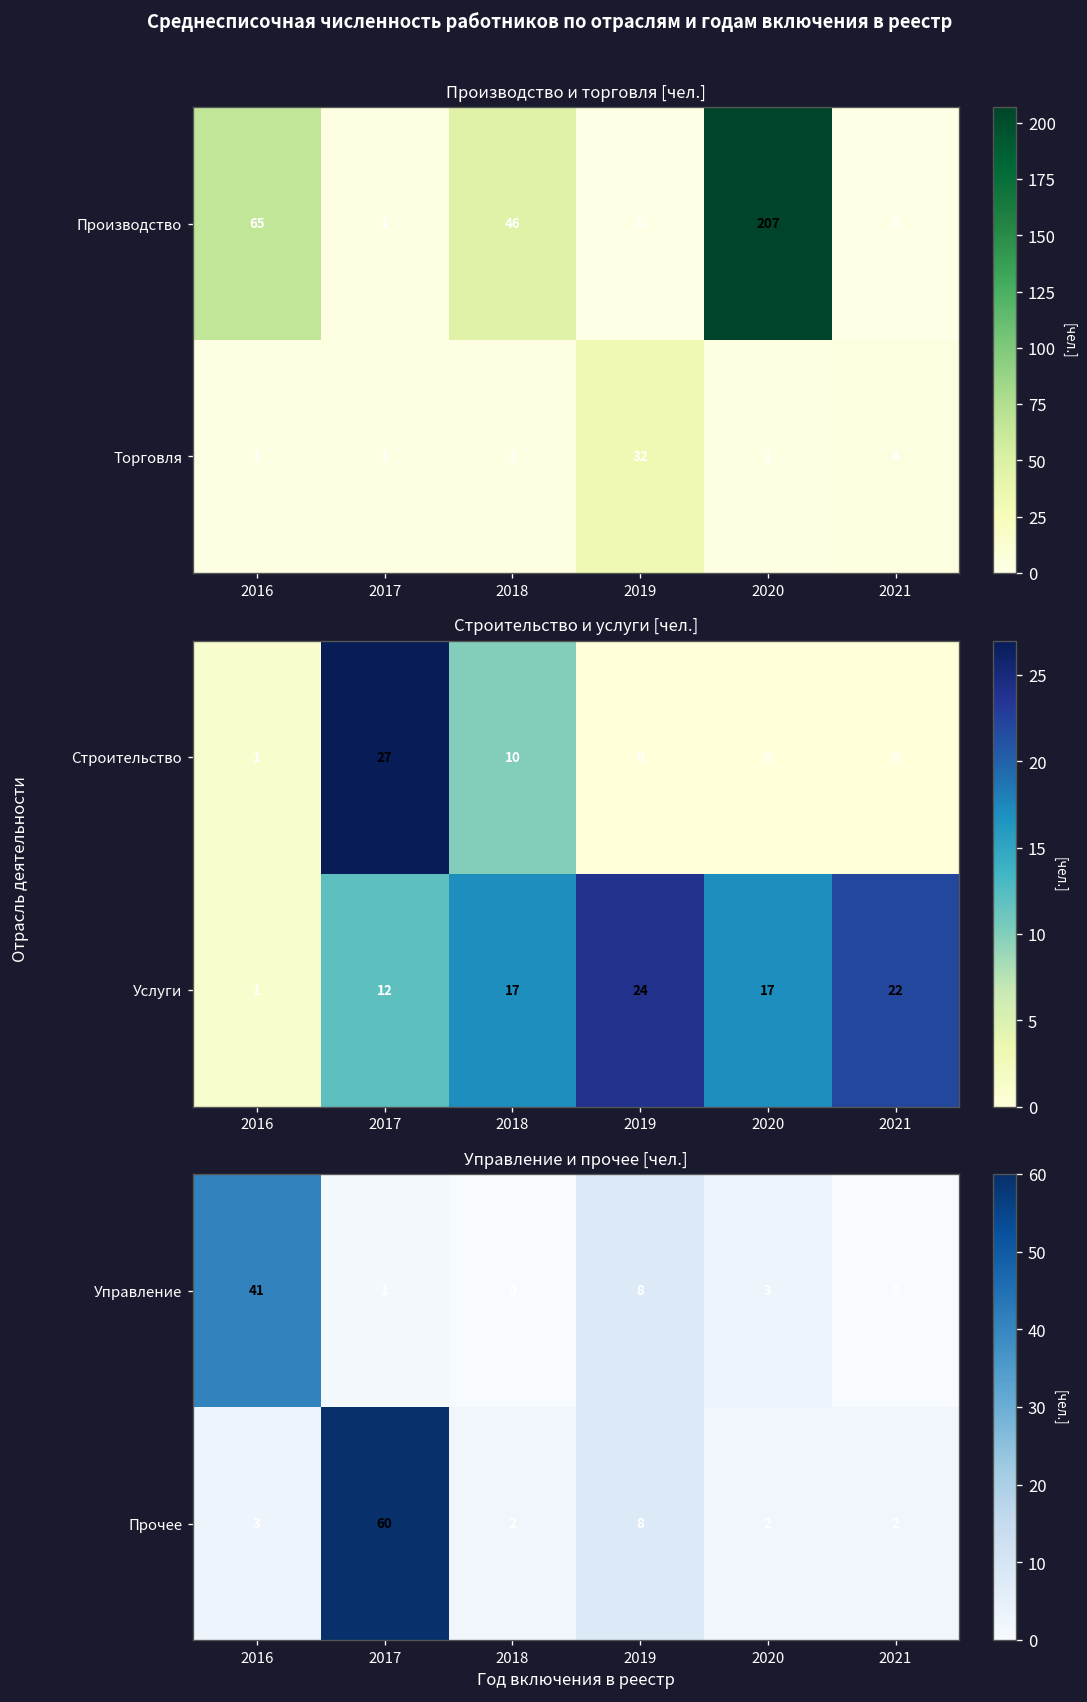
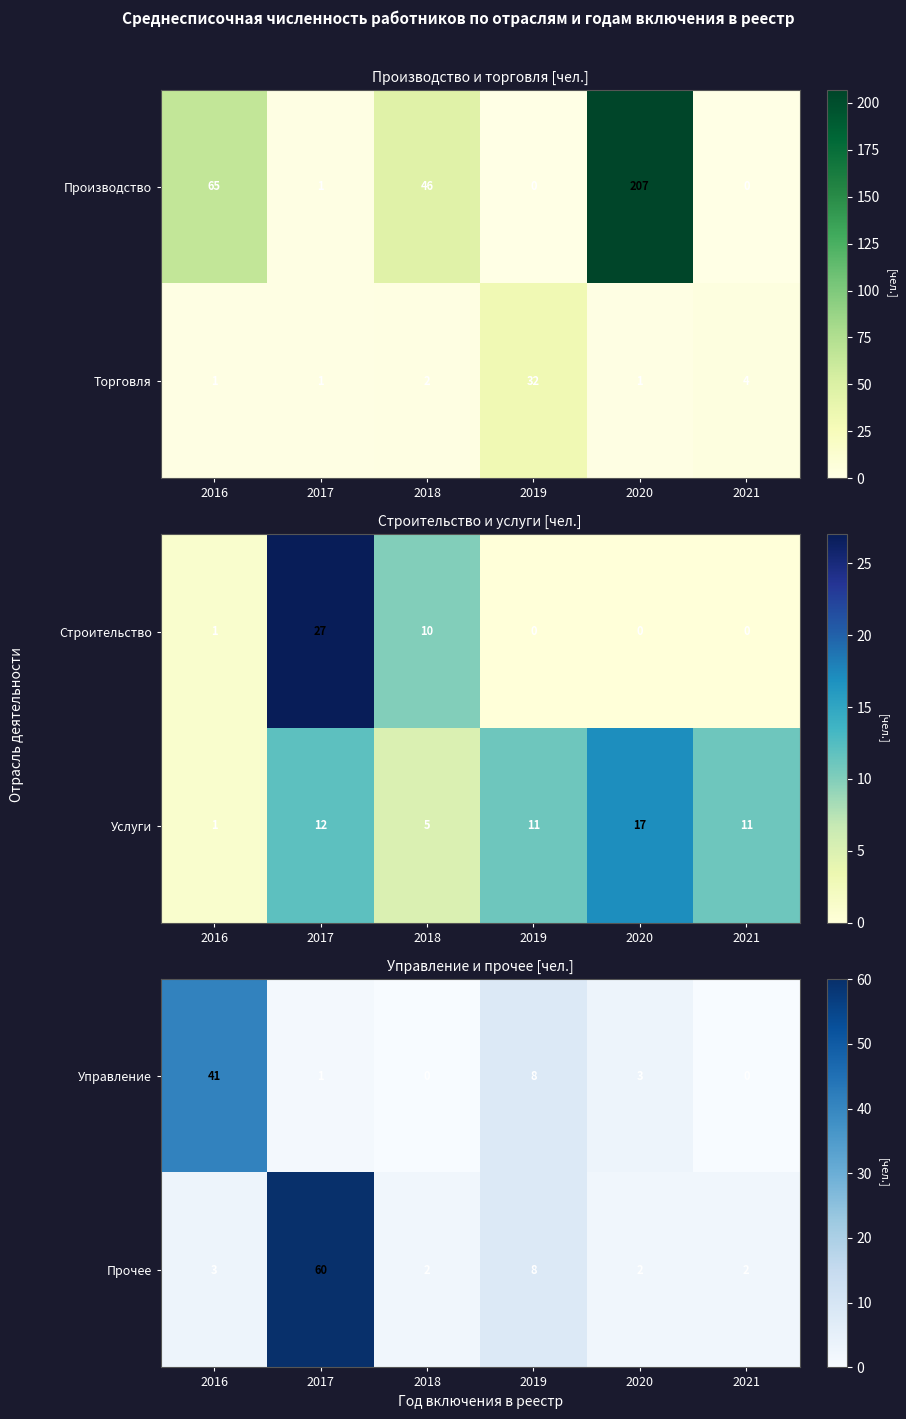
Строительство и услуги [чел.], Услуги, 2018: 17 -> 5
Строительство и услуги [чел.], Услуги, 2019: 24 -> 11
Строительство и услуги [чел.], Услуги, 2021: 22 -> 11
